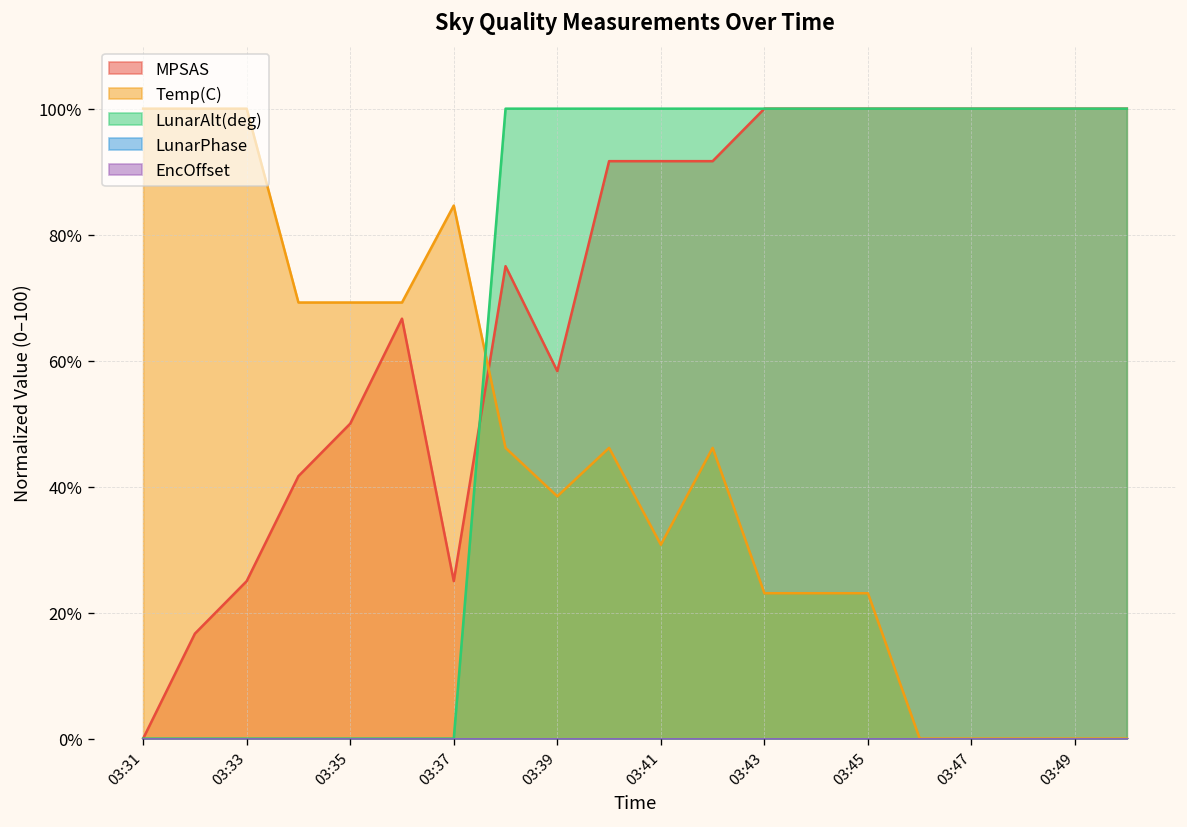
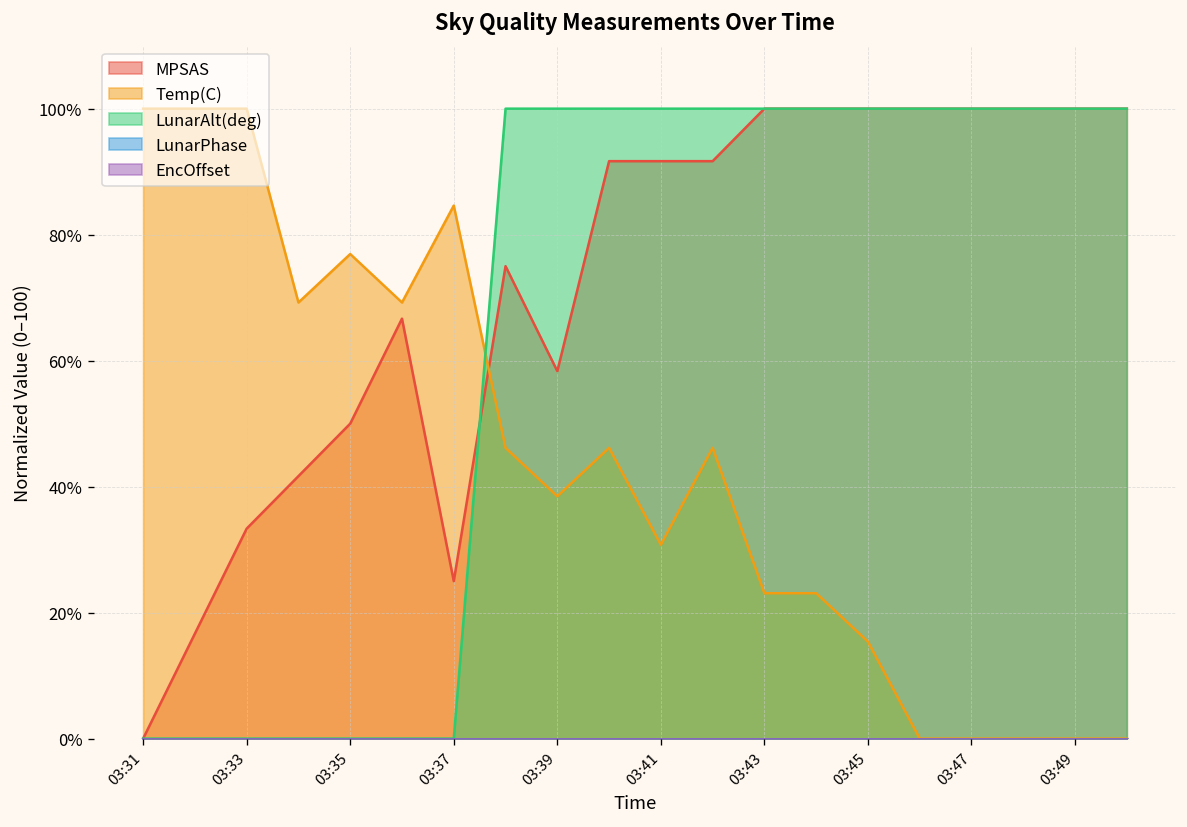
MPSAS, 03:33: 25% -> 33%
Temp(C), 03:35: 69% -> 77%
Temp(C), 03:45: 23% -> 15%
